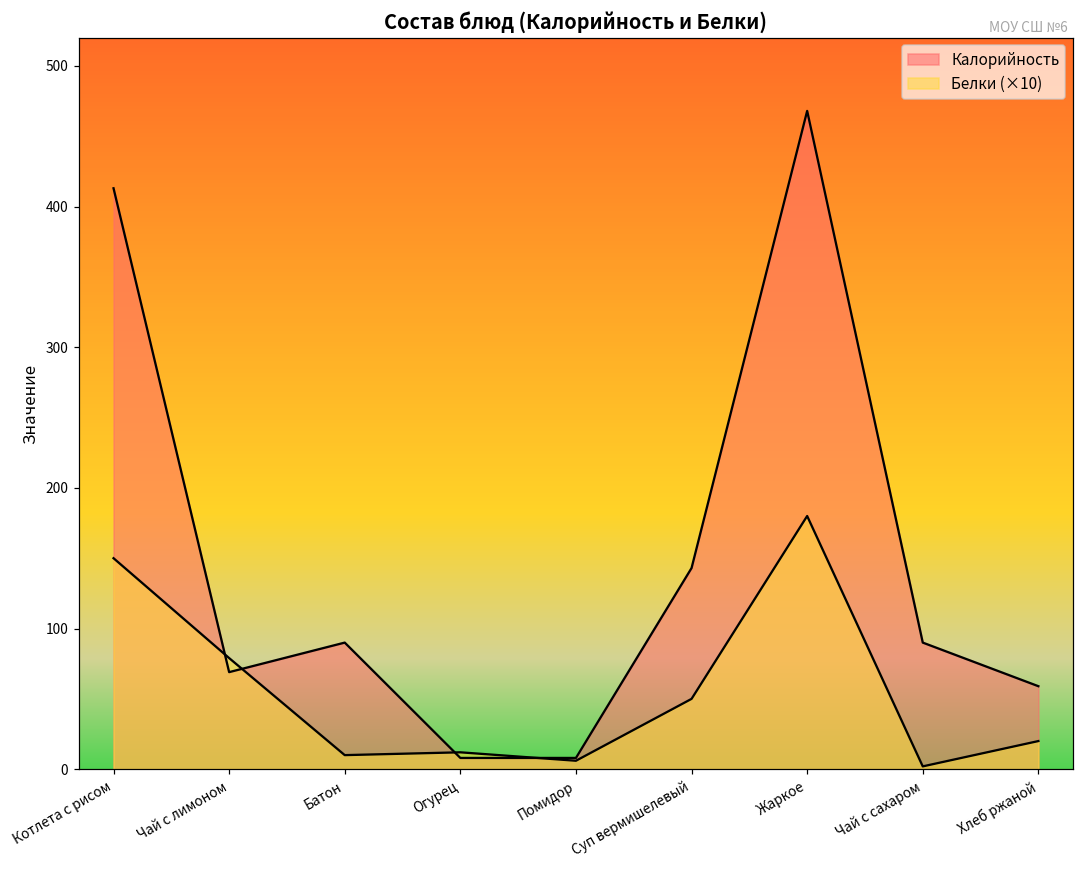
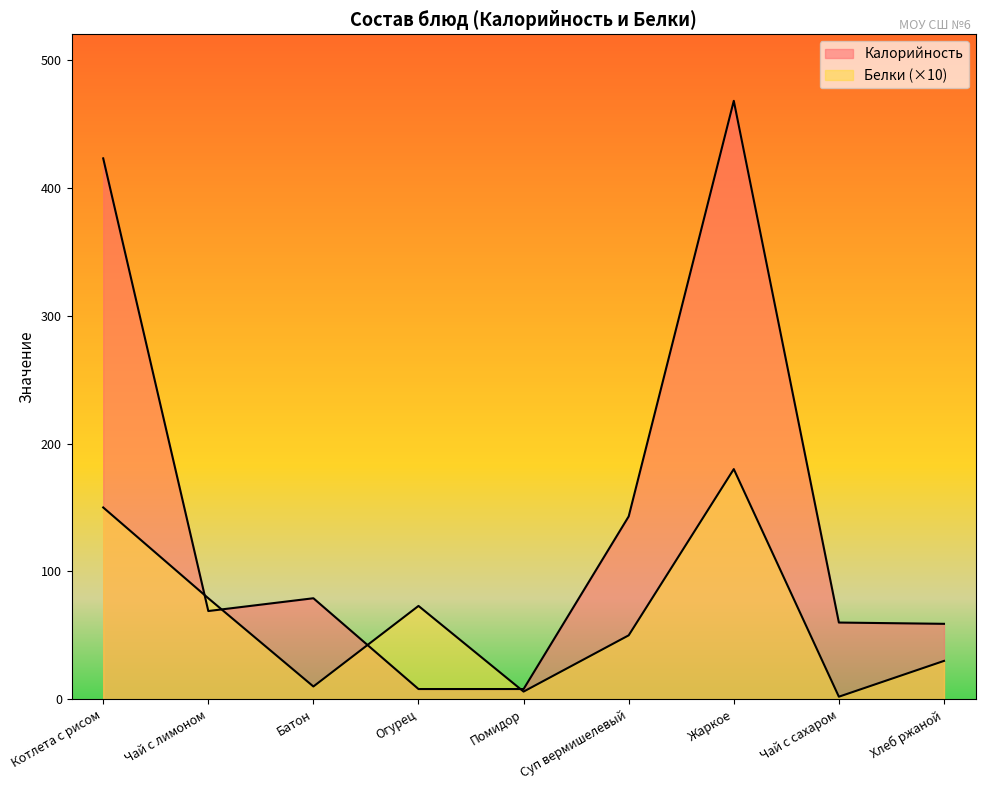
Калорийность, Котлета с рисом: 413 -> 423
Калорийность, Батон: 90 -> 79
Белки (×10), Огурец: 12 -> 73
Калорийность, Чай с сахаром: 90 -> 60
Белки (×10), Хлеб ржаной: 20 -> 30
